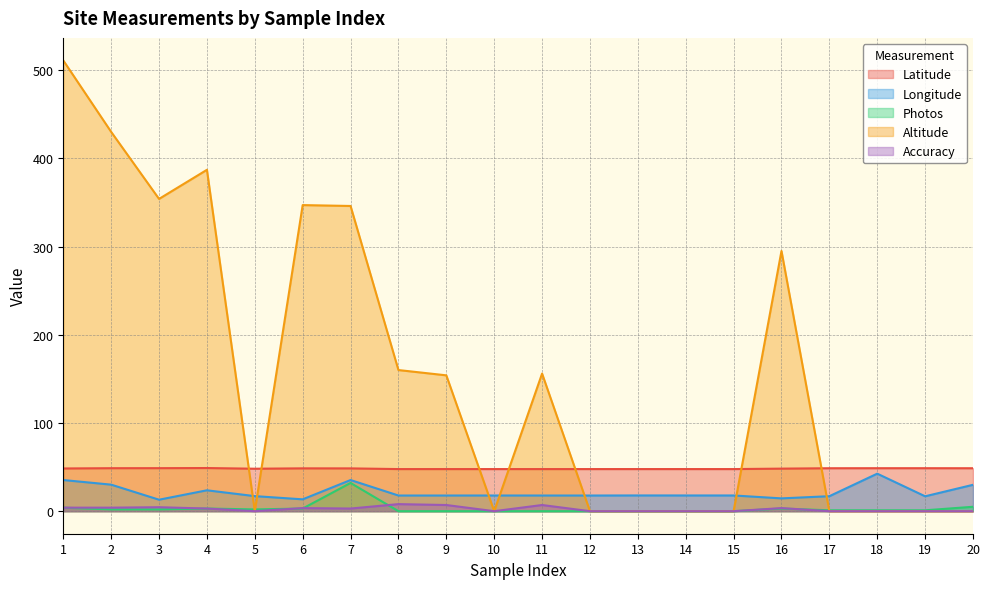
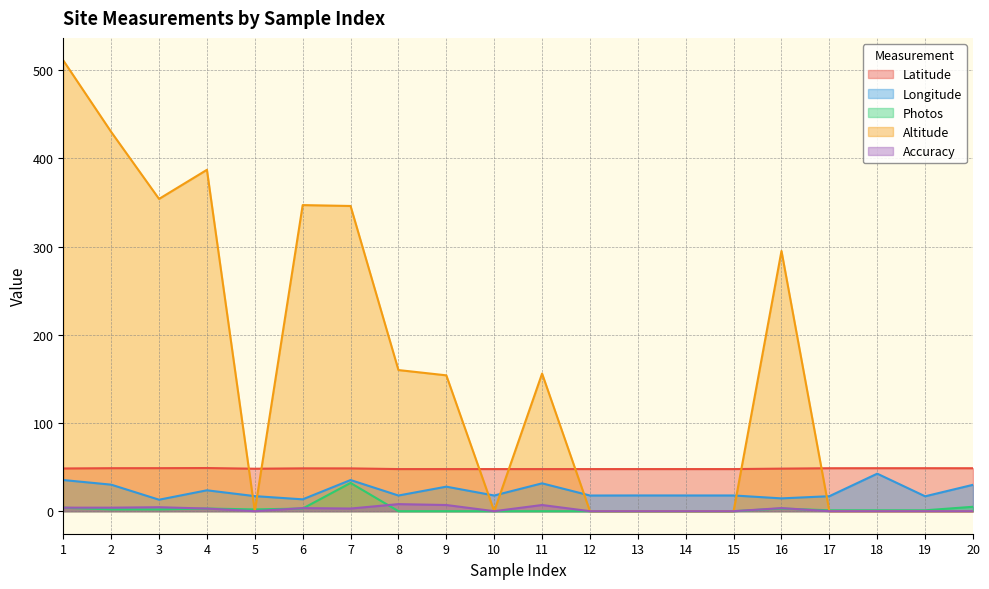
Longitude, 9: 20 -> 30
Longitude, 11: 20 -> 30
